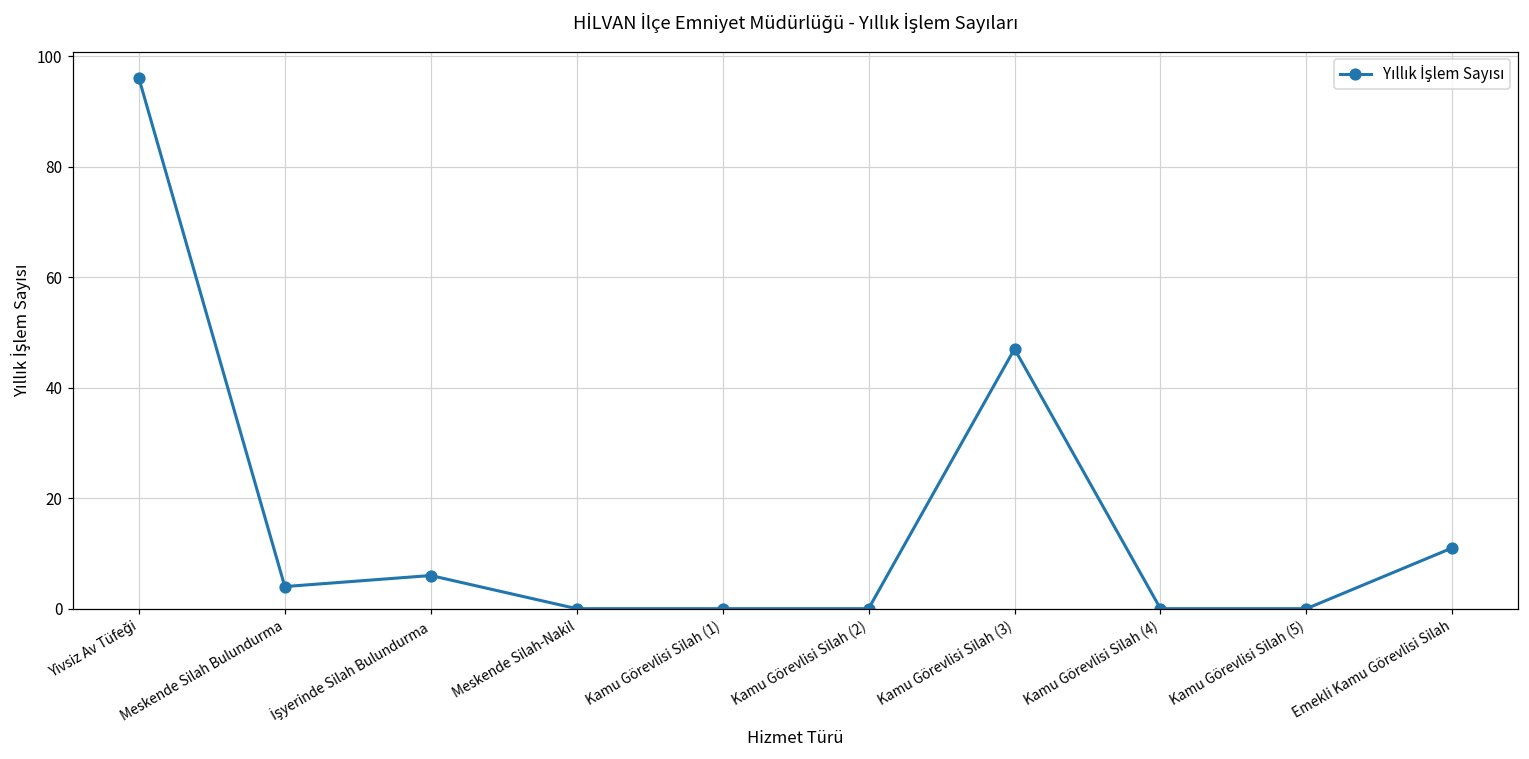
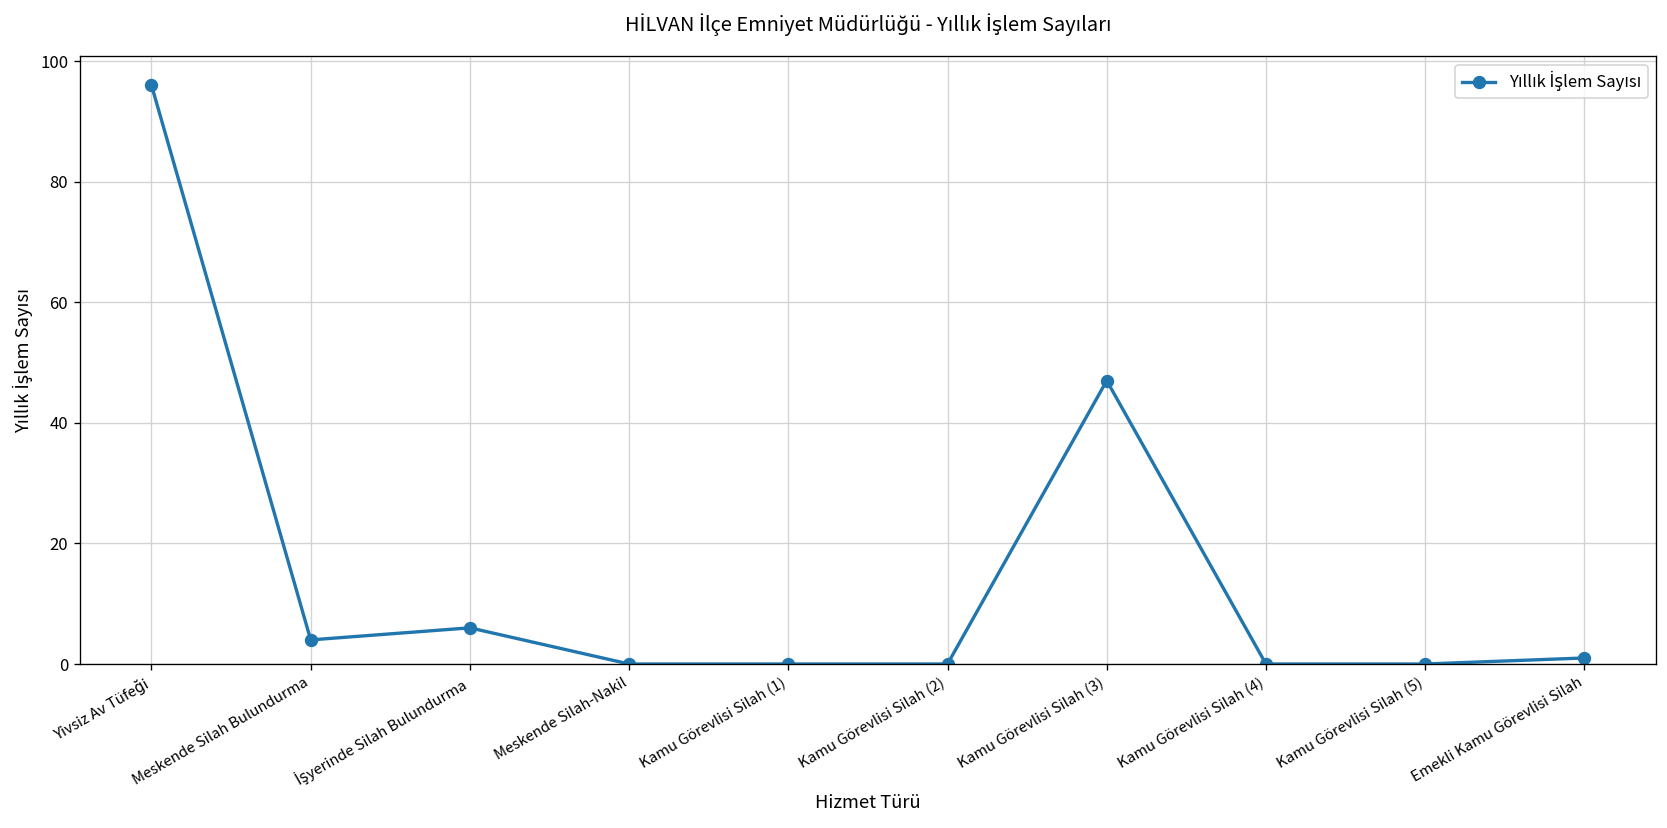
Emekli Kamu Görevlisi Silah: 11 -> 1
